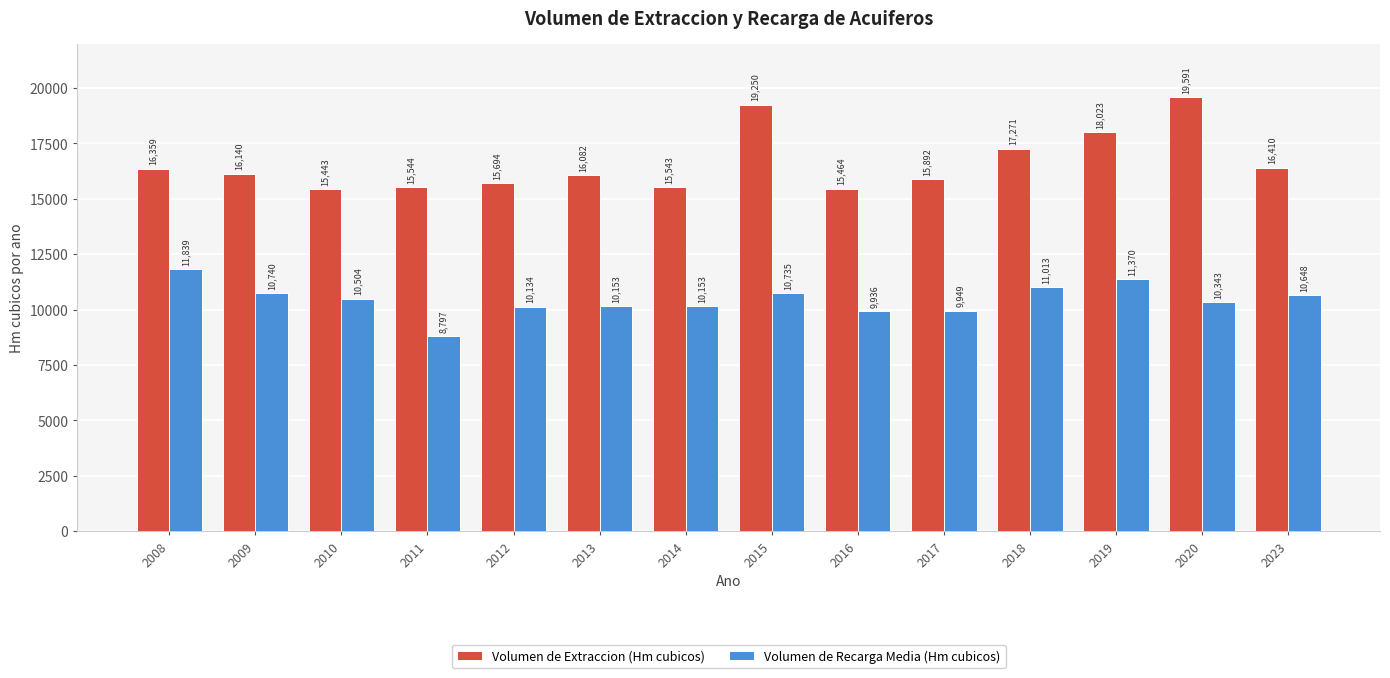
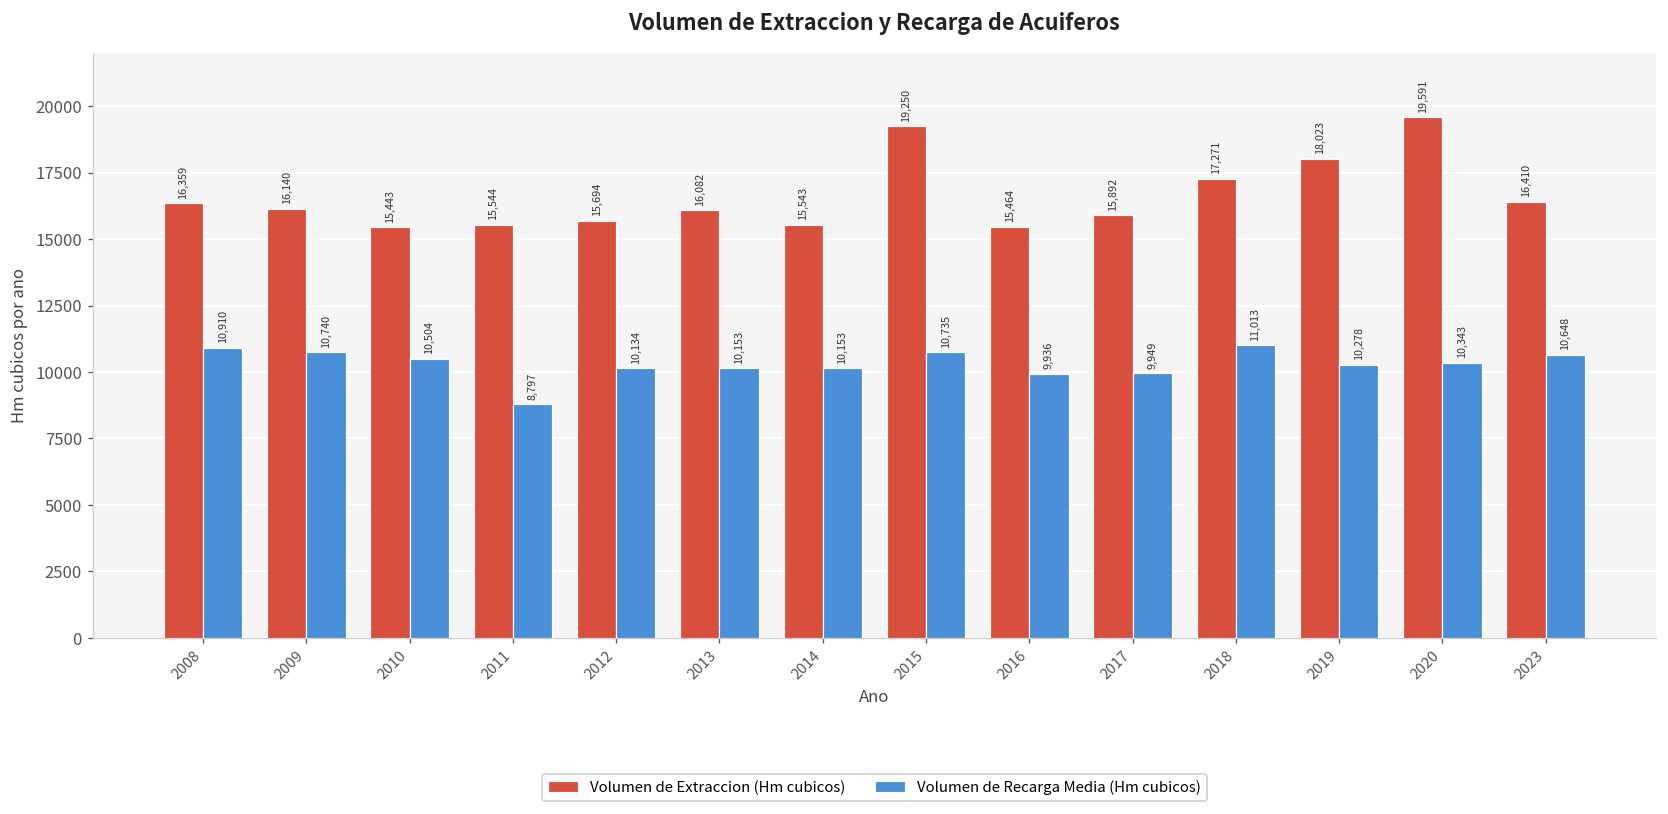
Volumen de Recarga Media (Hm cubicos), 2008: 11,839 -> 10,910
Volumen de Recarga Media (Hm cubicos), 2019: 11,370 -> 10,278
